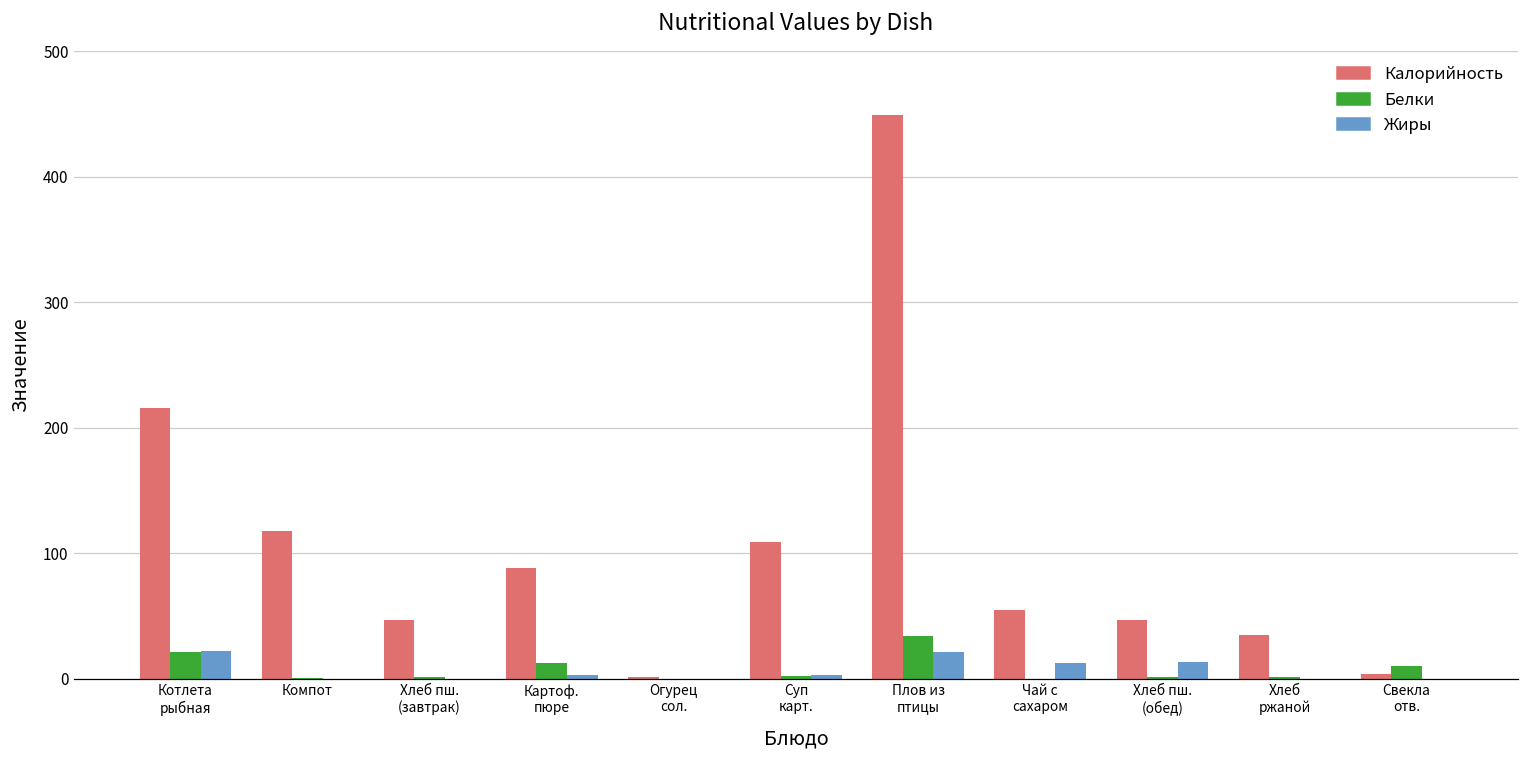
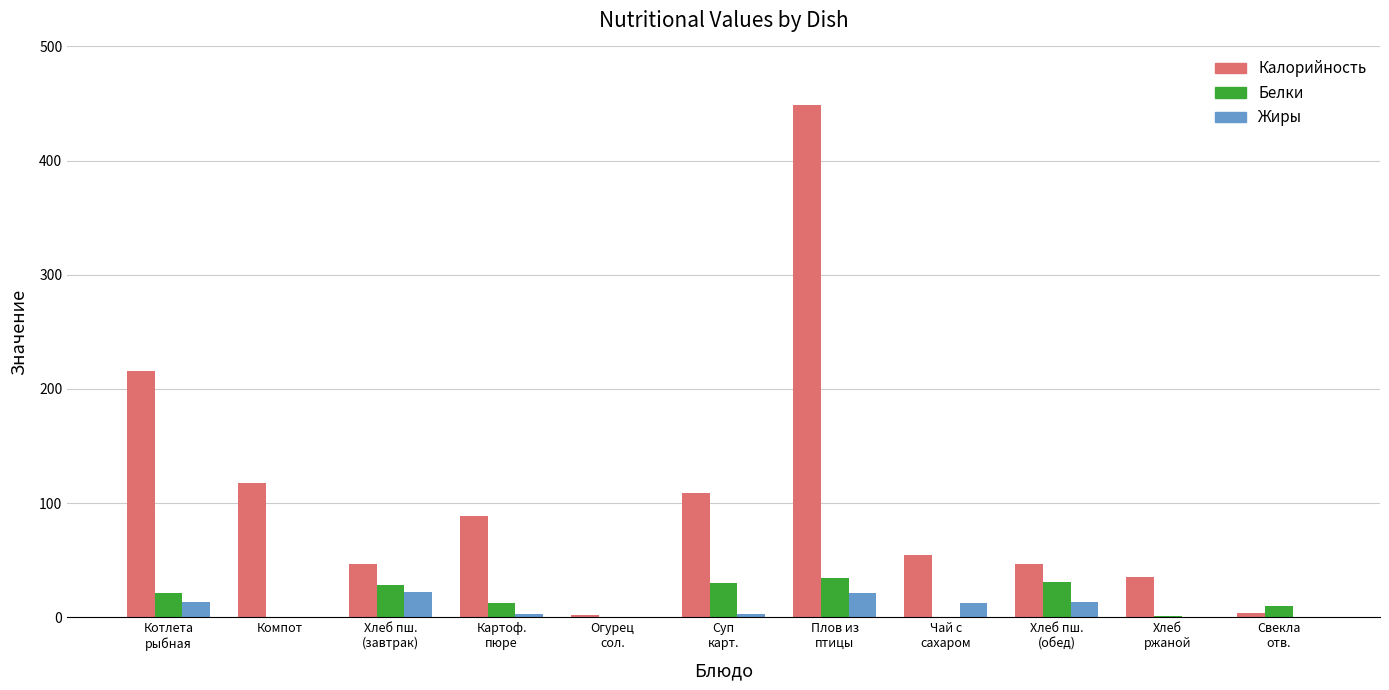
Жиры, Котлета рыбная: 22 -> 14
Белки, Хлеб пш. (завтрак): 2 -> 28
Жиры, Хлеб пш. (завтрак): 0 -> 22
Белки, Суп карт.: 2 -> 30
Белки, Хлеб пш. (обед): 2 -> 31
